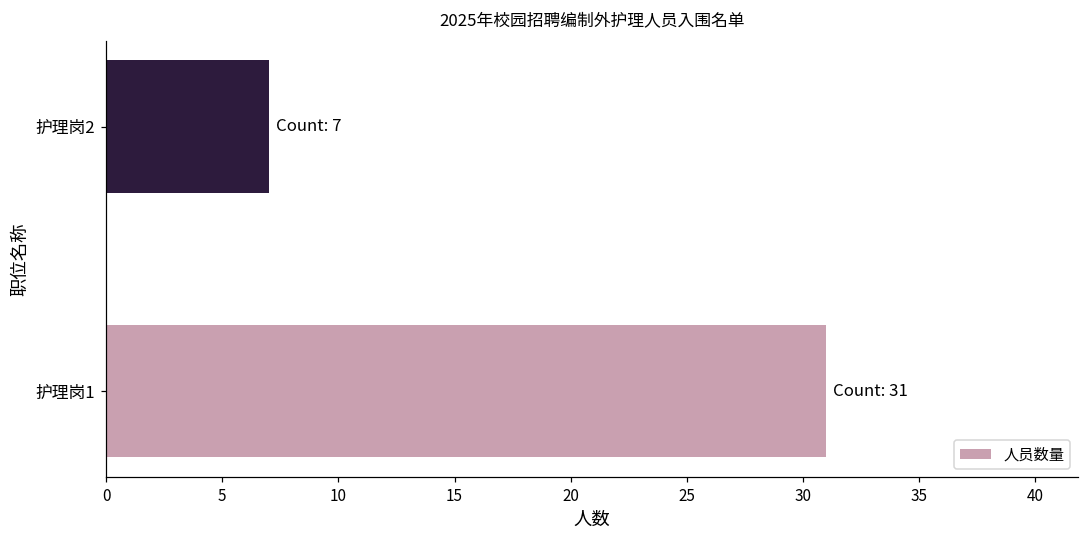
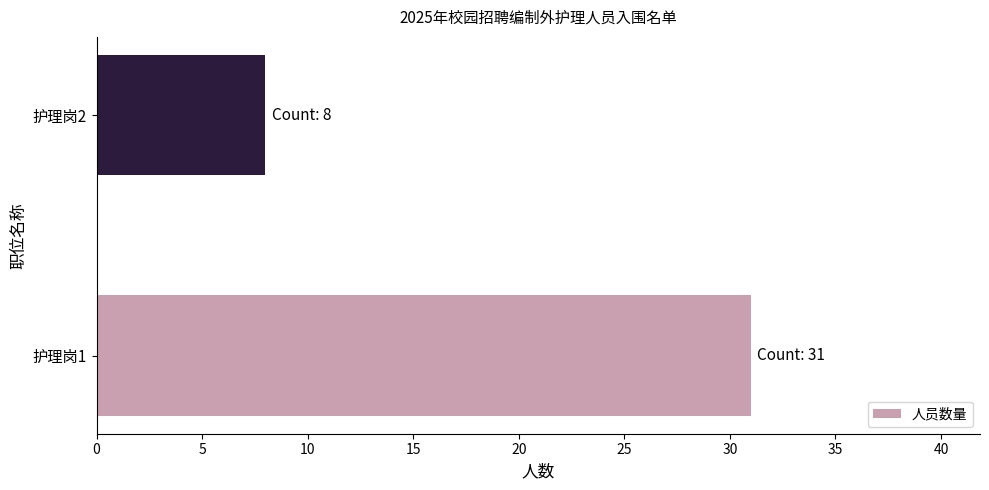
护理岗2: 7 -> 8
